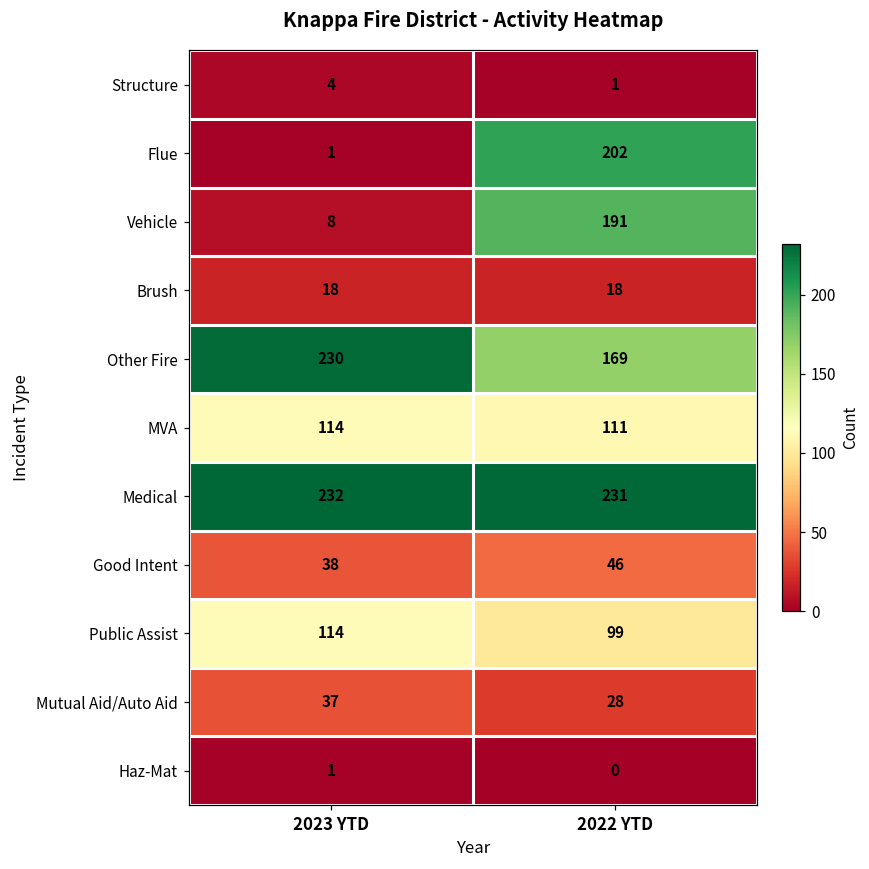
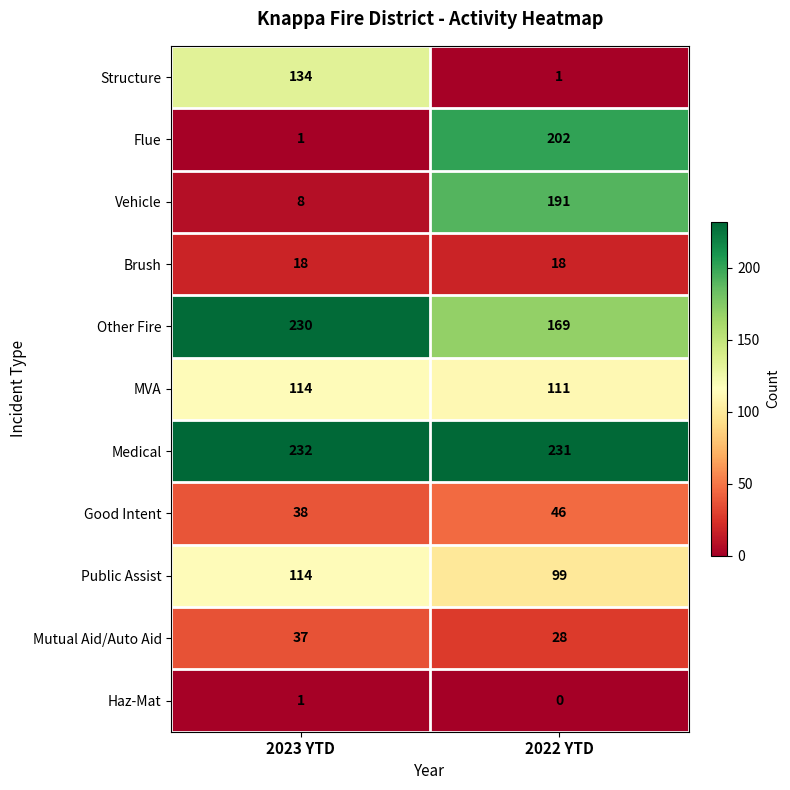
Structure, 2023 YTD: 4 -> 134
